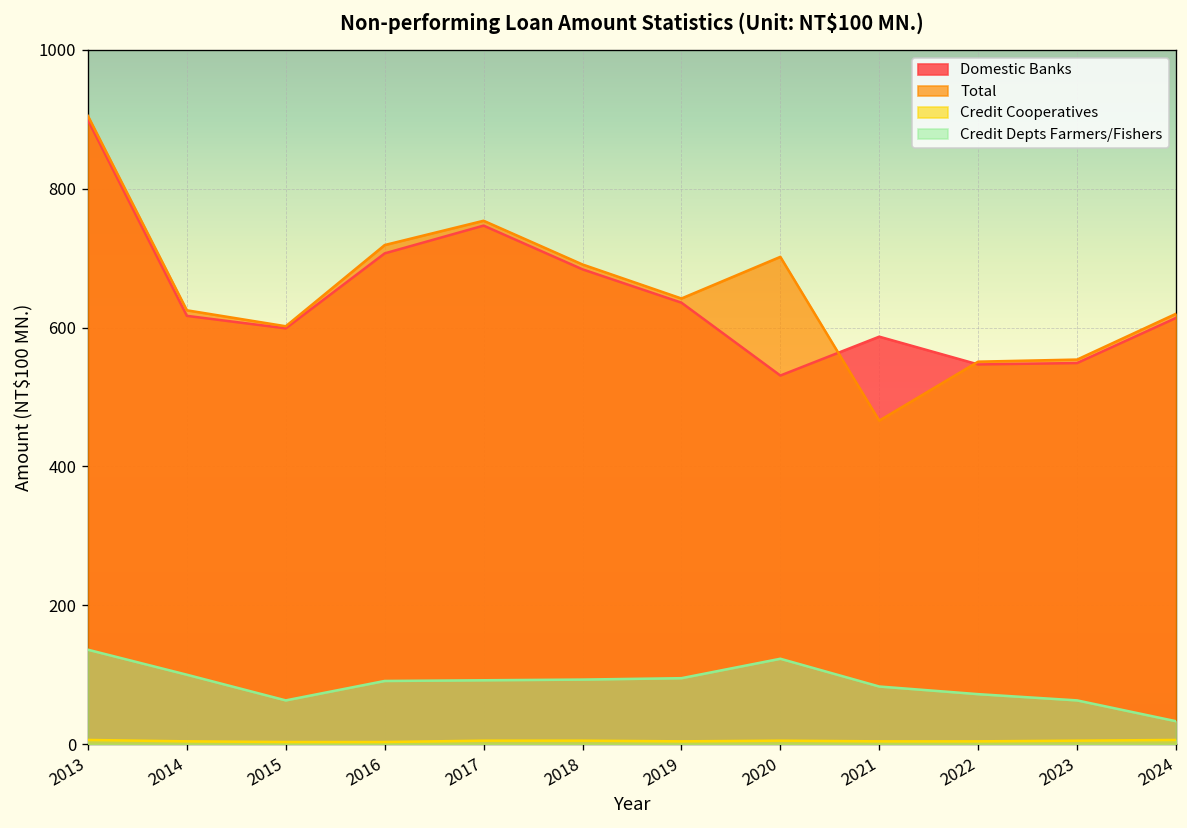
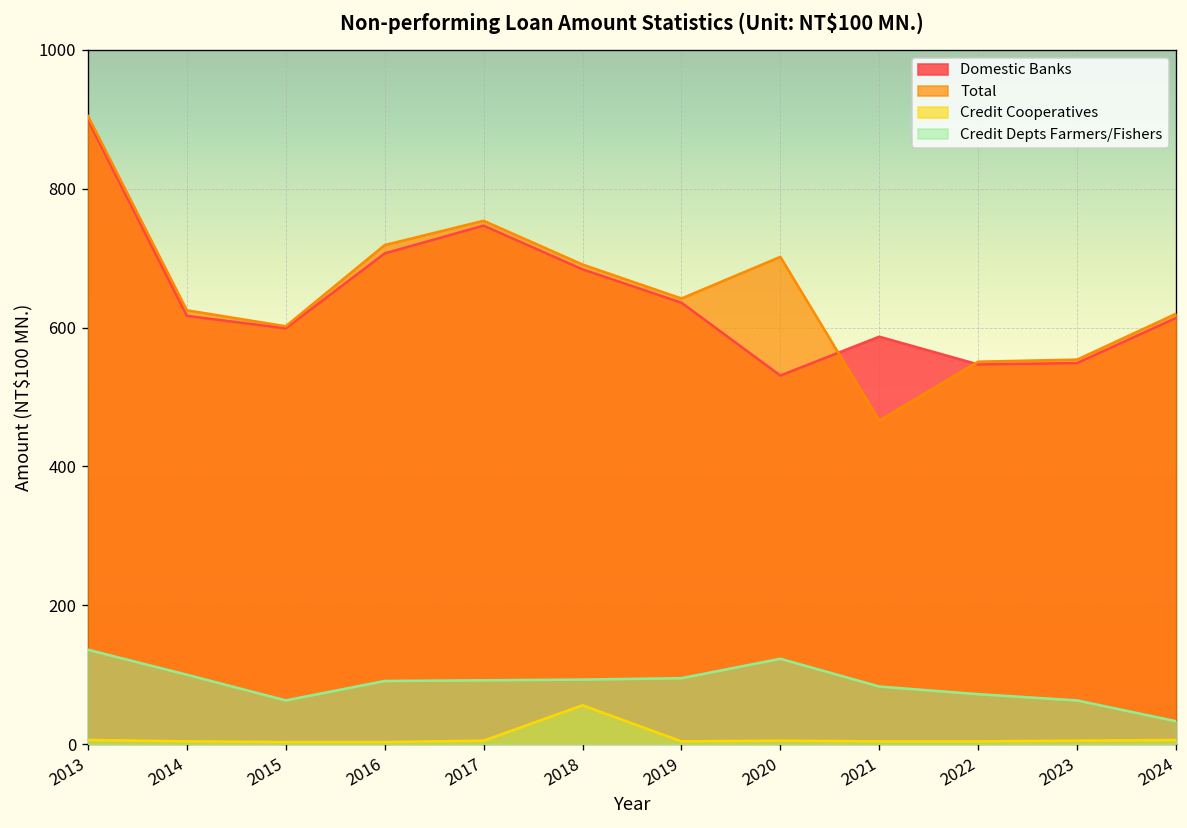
Credit Cooperatives, 2018: 10 -> 60
